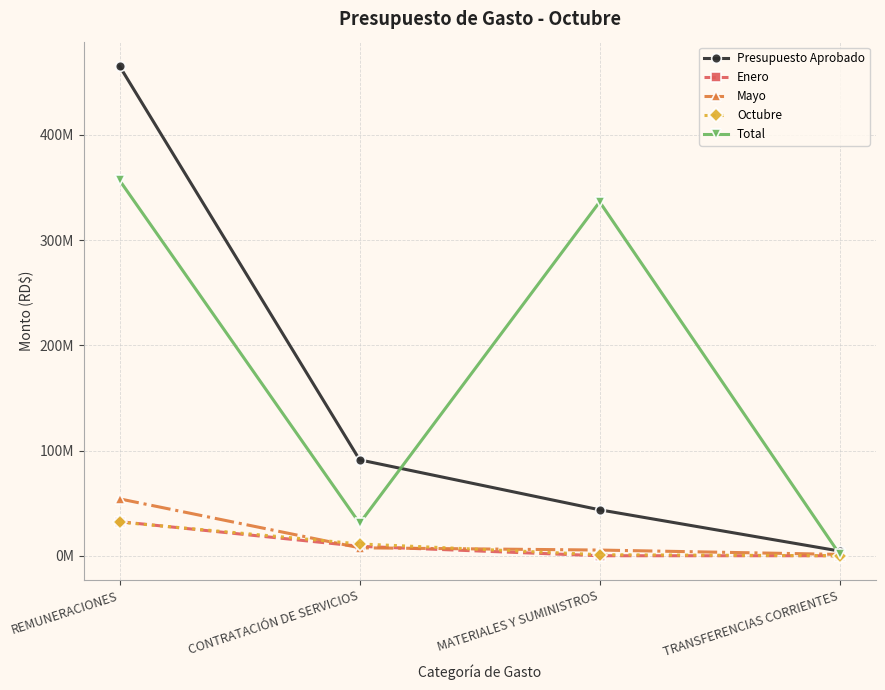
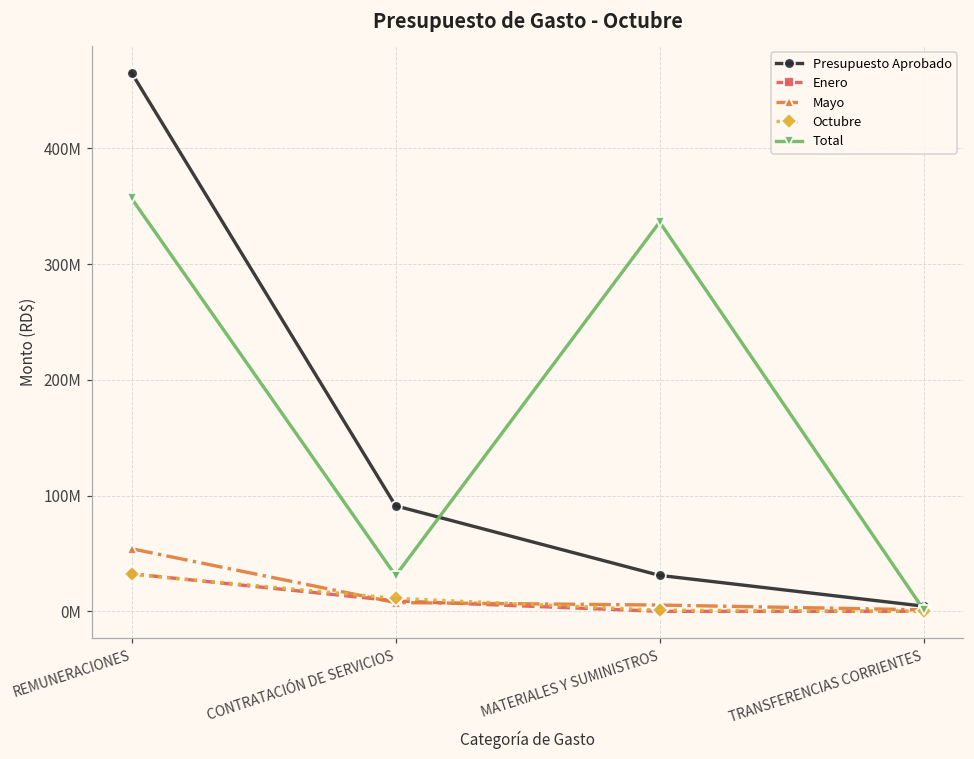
Presupuesto Aprobado, MATERIALES Y SUMINISTROS: 44000000 -> 31000000
